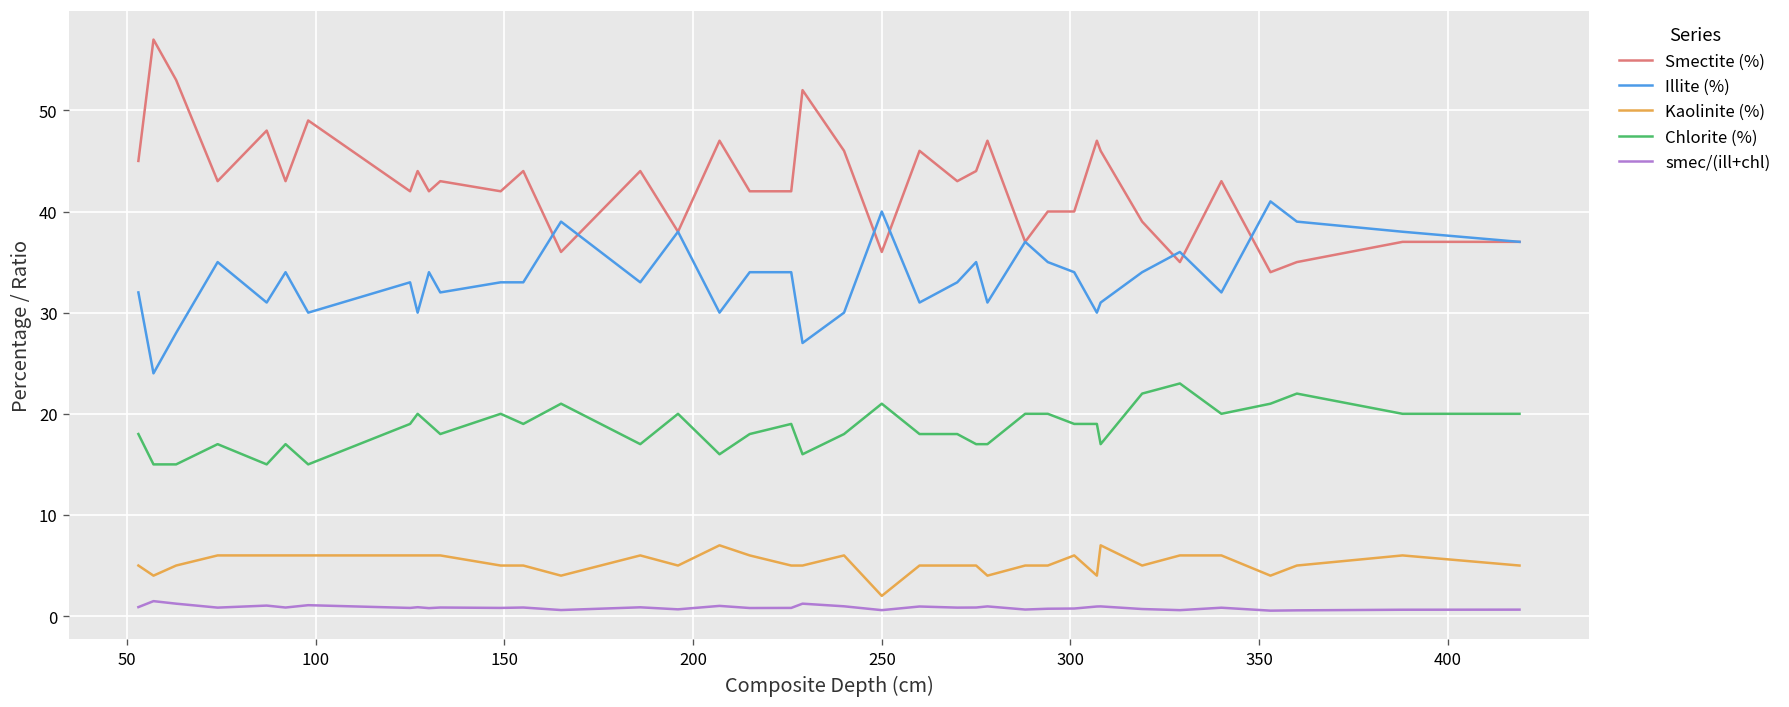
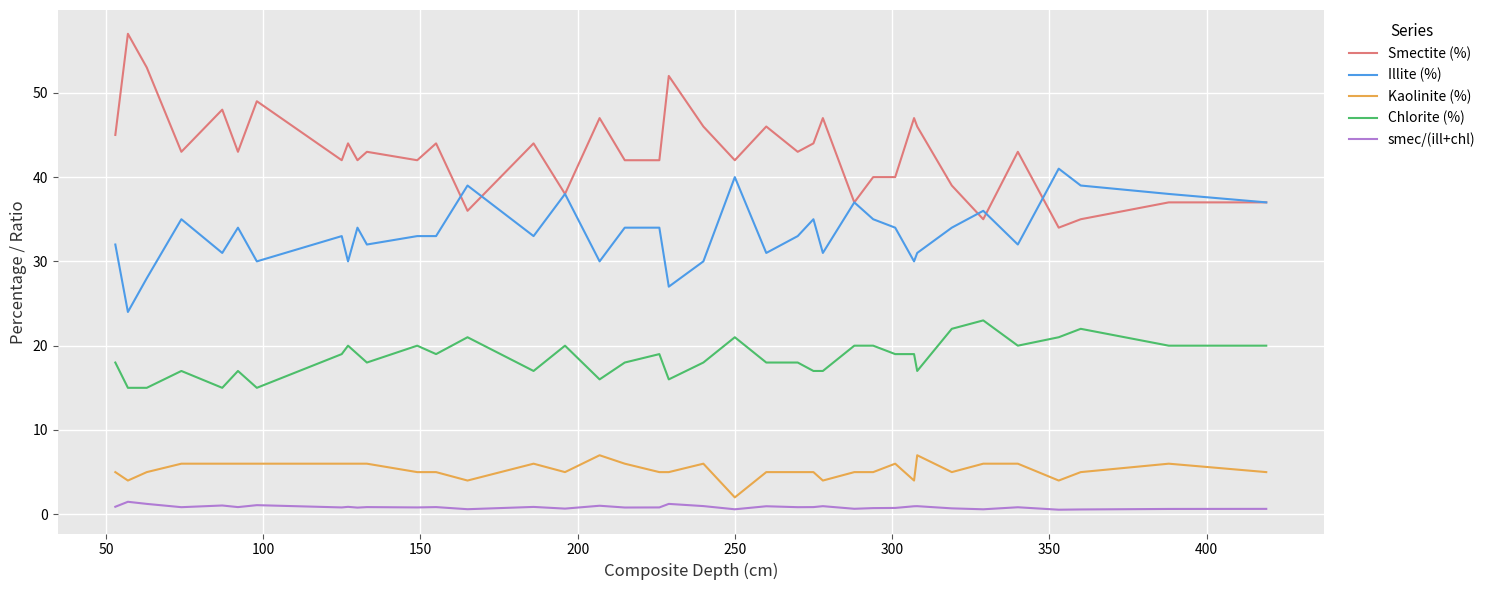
Smectite (%), 250: 36 -> 42
